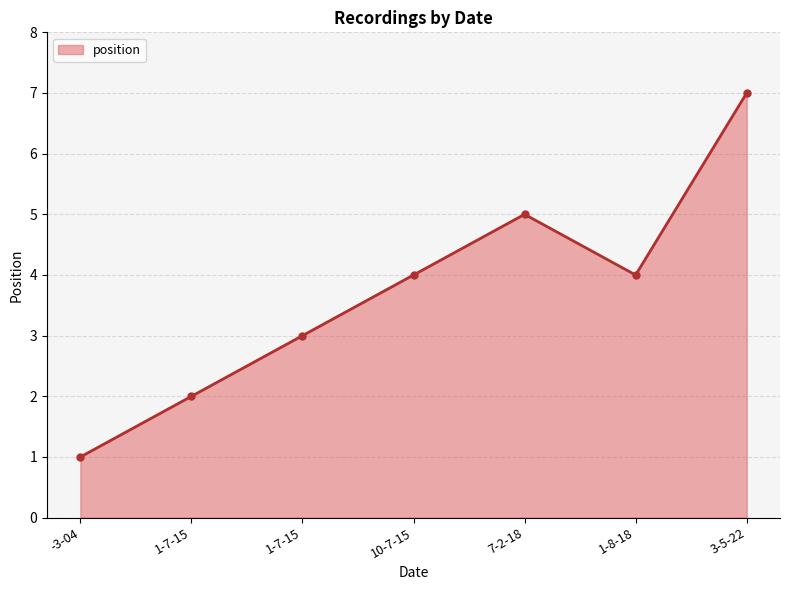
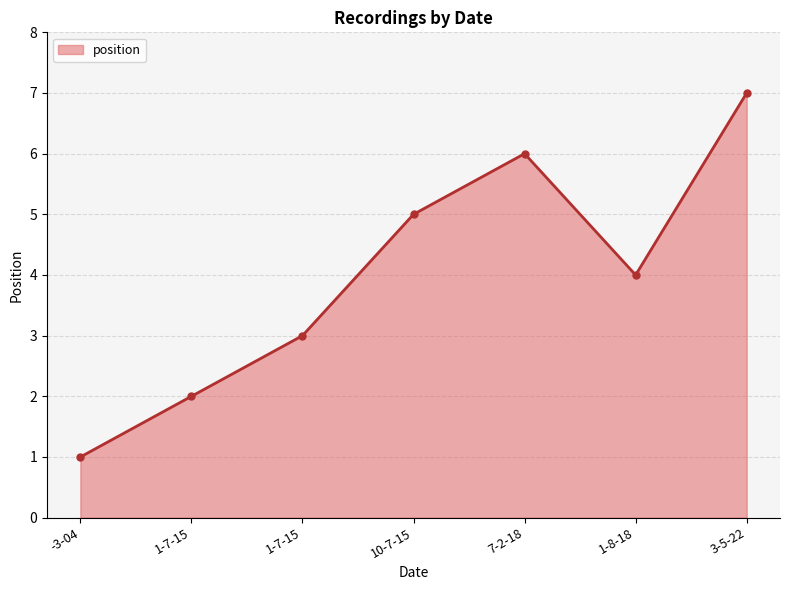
10-7-15: 4 -> 5
7-2-18: 5 -> 6
